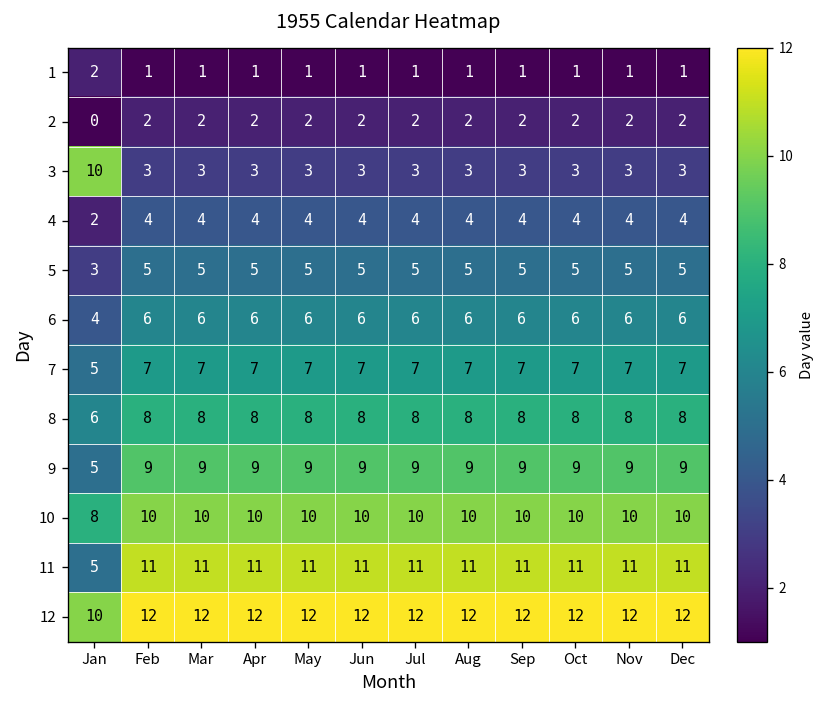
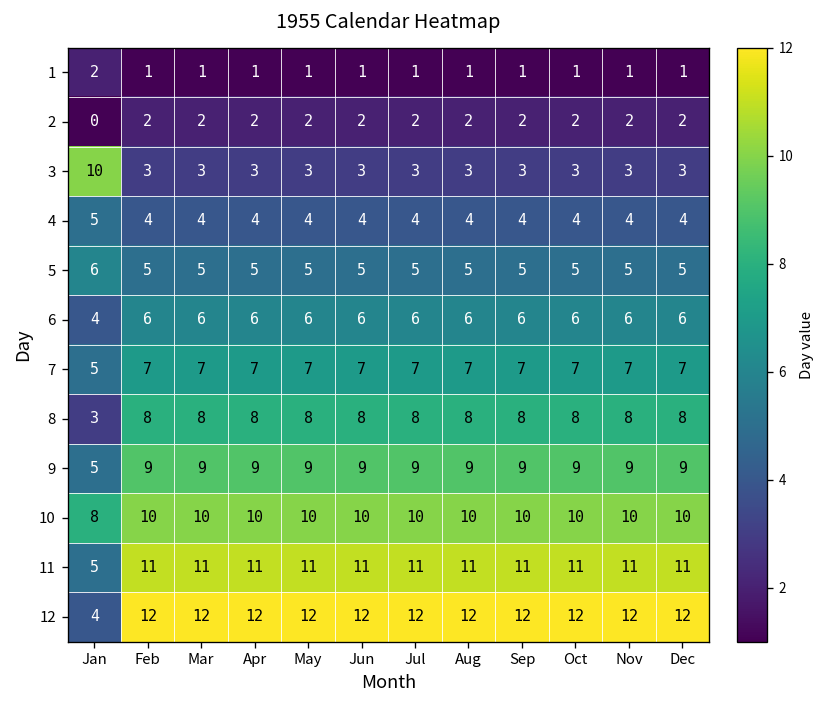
4, Jan: 2 -> 5
5, Jan: 3 -> 6
8, Jan: 6 -> 3
12, Jan: 10 -> 4
